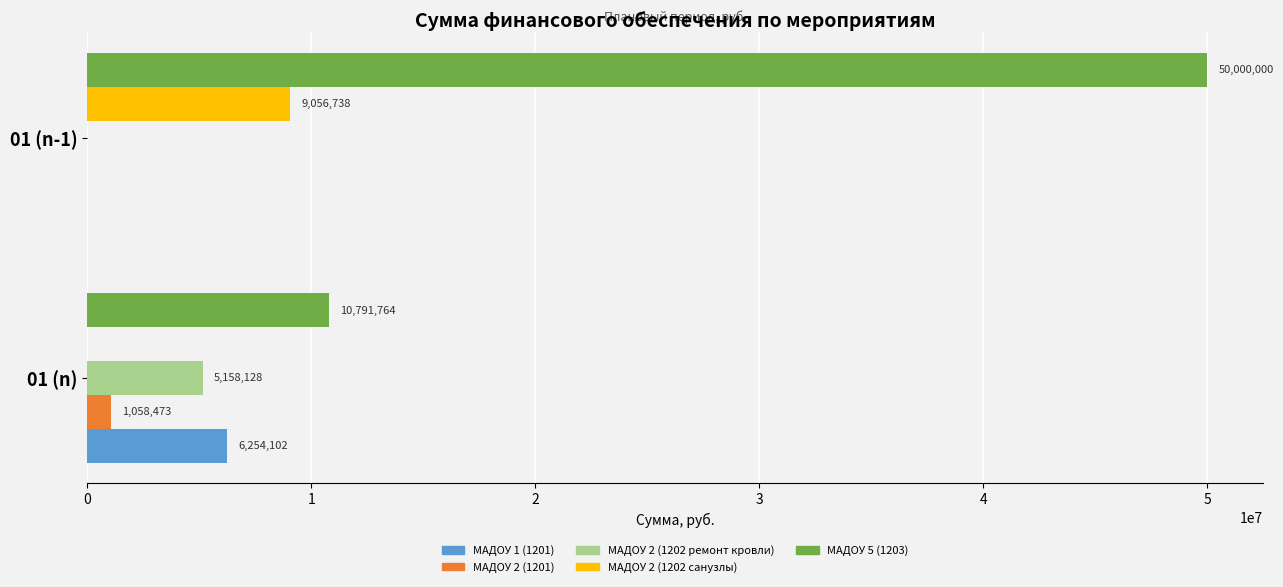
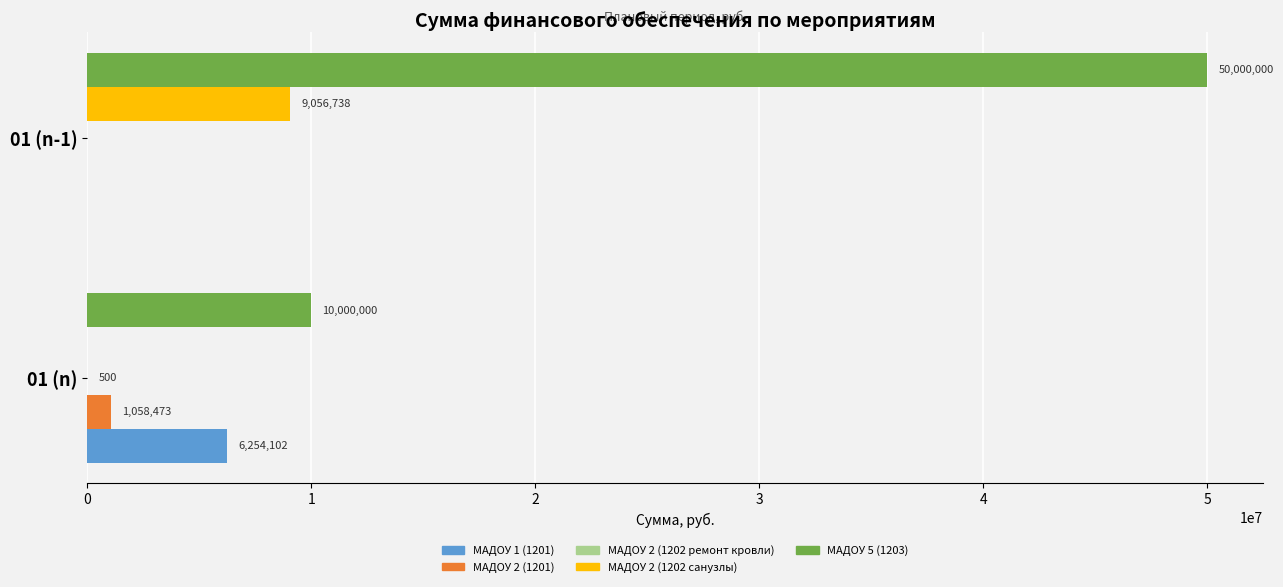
МАДОУ 5 (1203), 01 (n): 10,791,764 -> 10,000,000
МАДОУ 2 (1202 ремонт кровли), 01 (n): 5,158,128 -> 500
